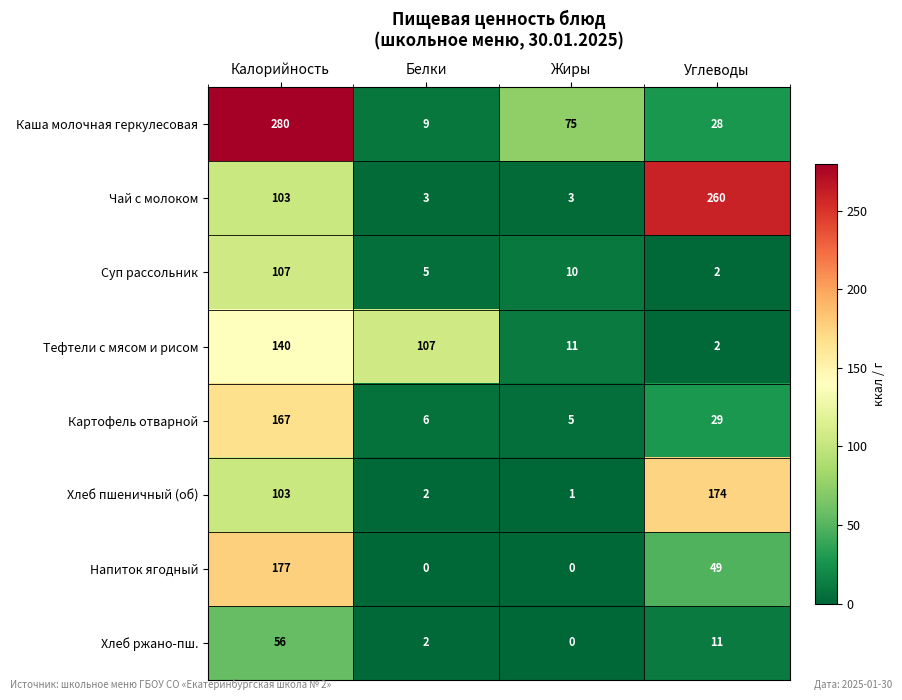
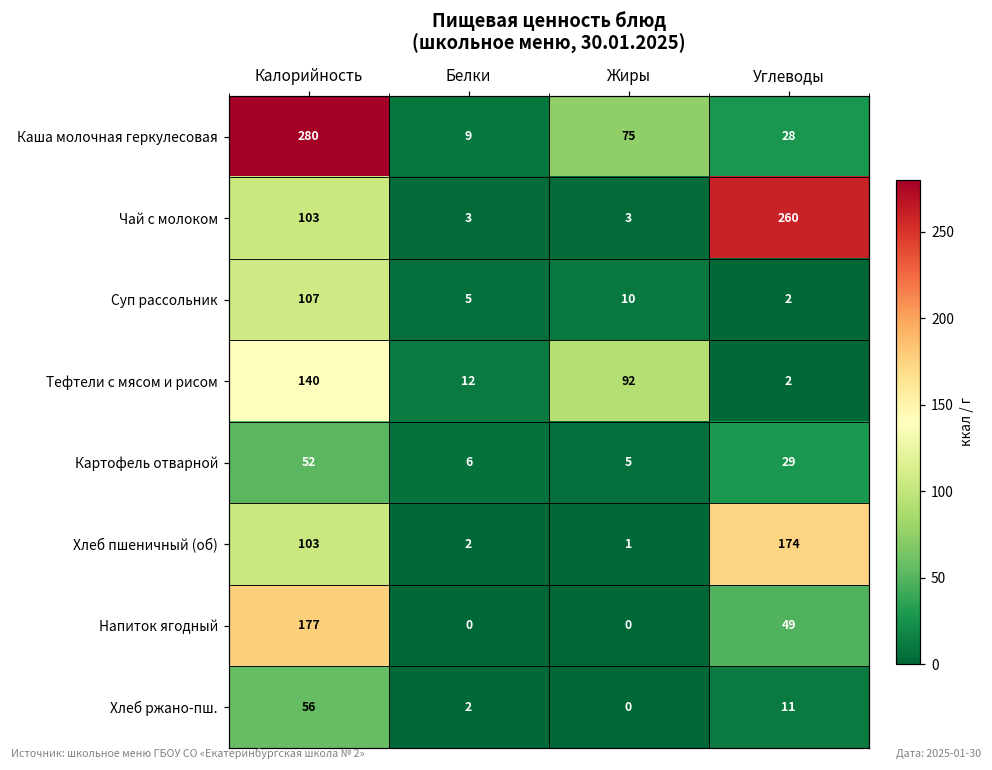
Тефтели с мясом и рисом, Белки: 107 -> 12
Тефтели с мясом и рисом, Жиры: 11 -> 92
Картофель отварной, Калорийность: 167 -> 52
